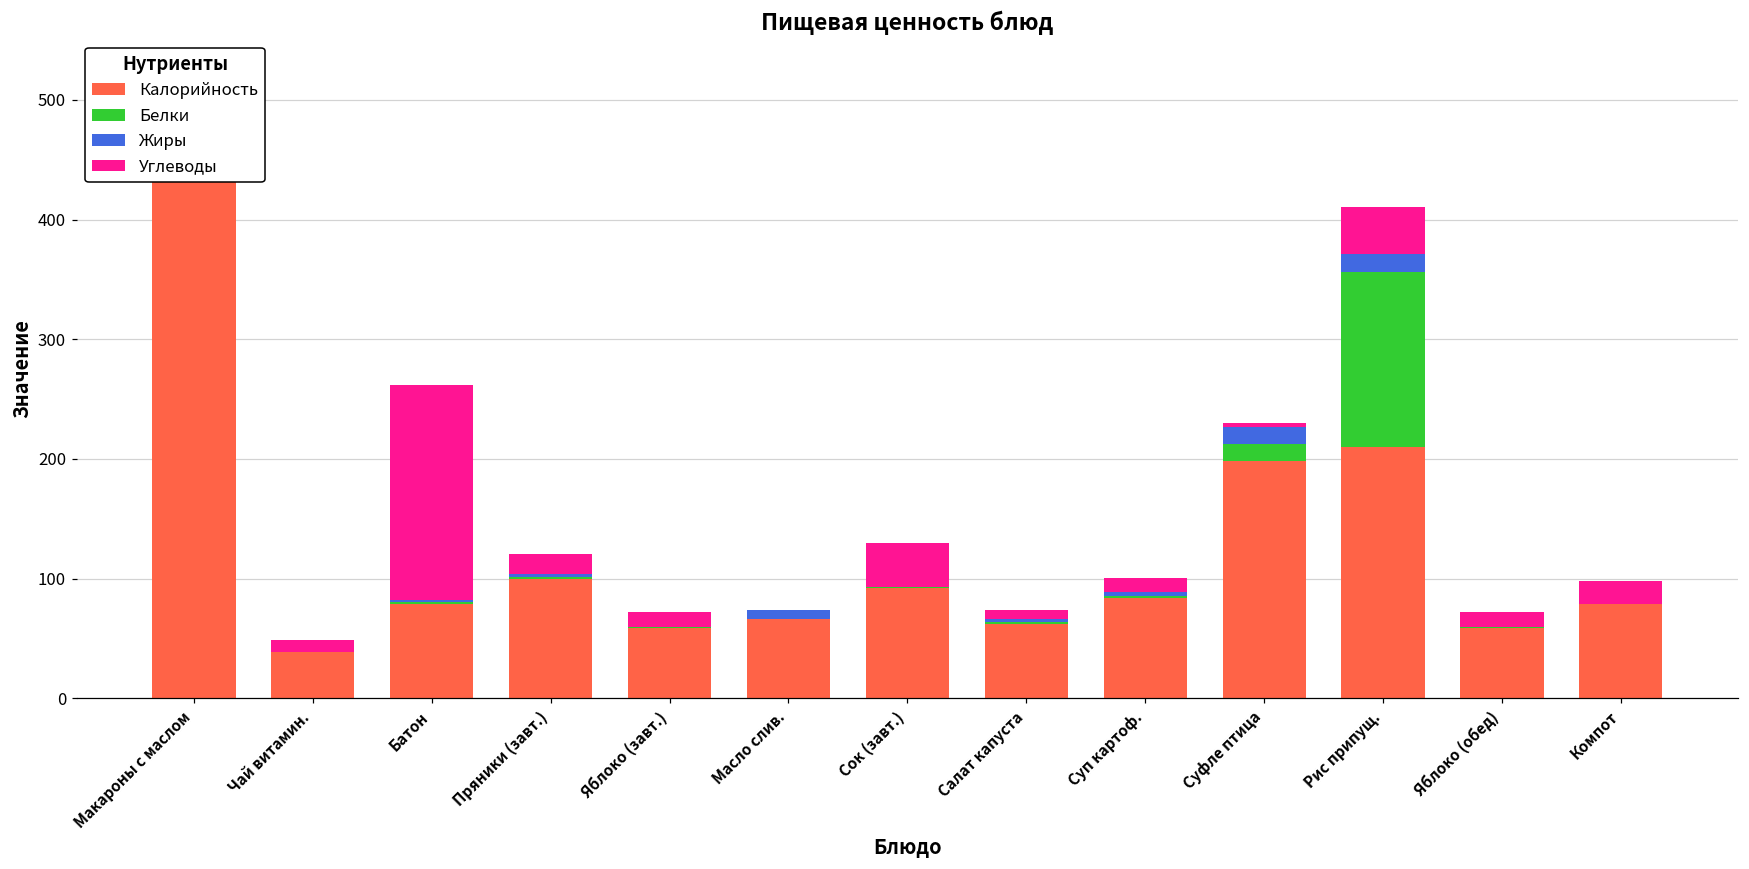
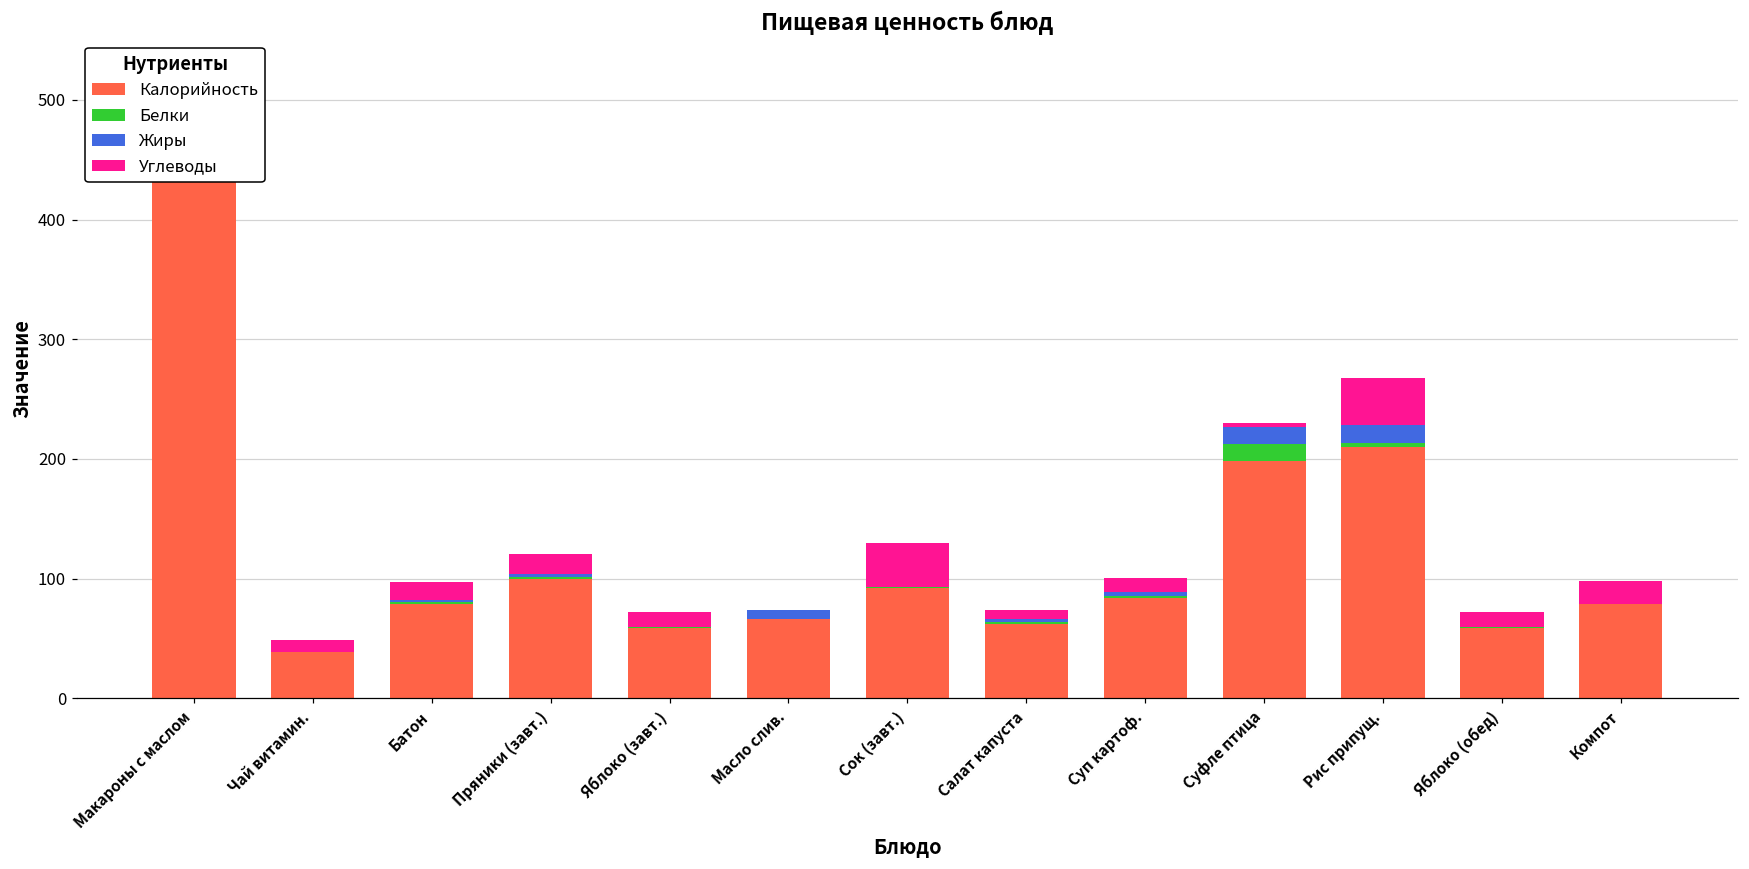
Углеводы, Батон: 180 -> 15
Белки, Рис припущ.: 147 -> 4
